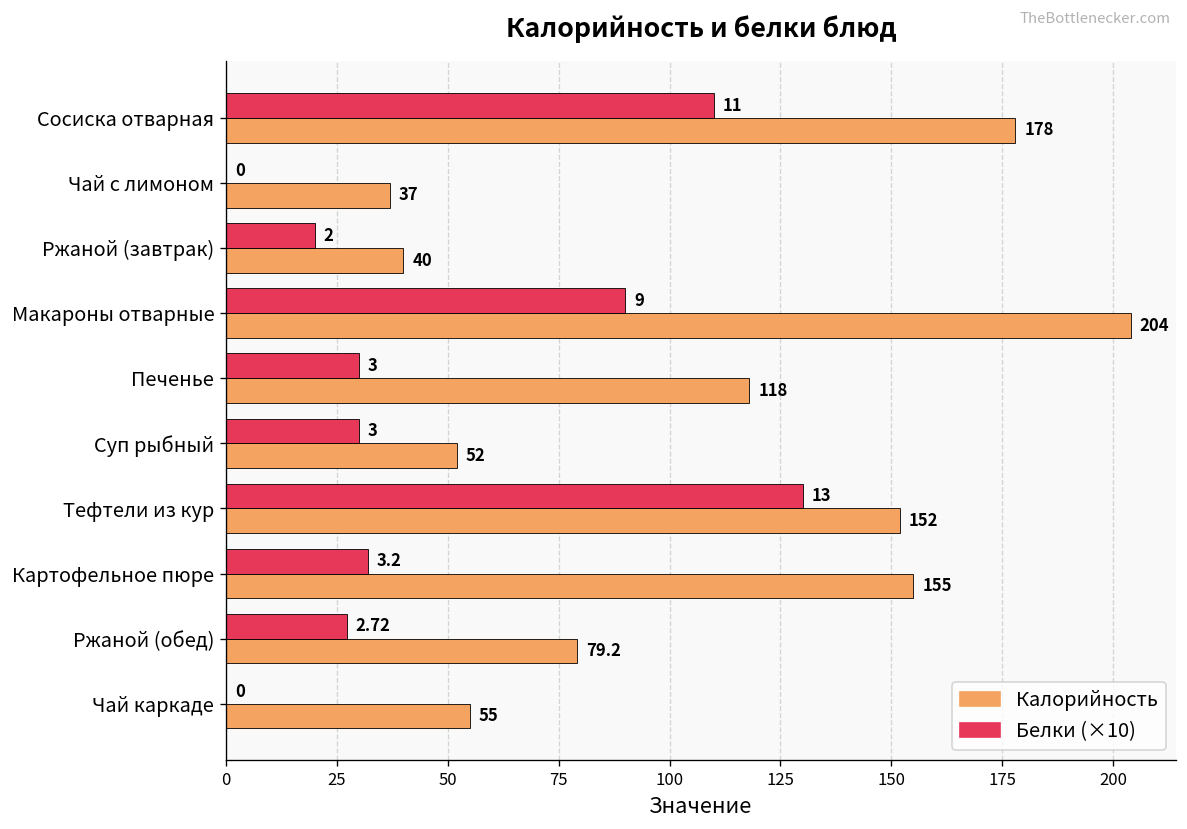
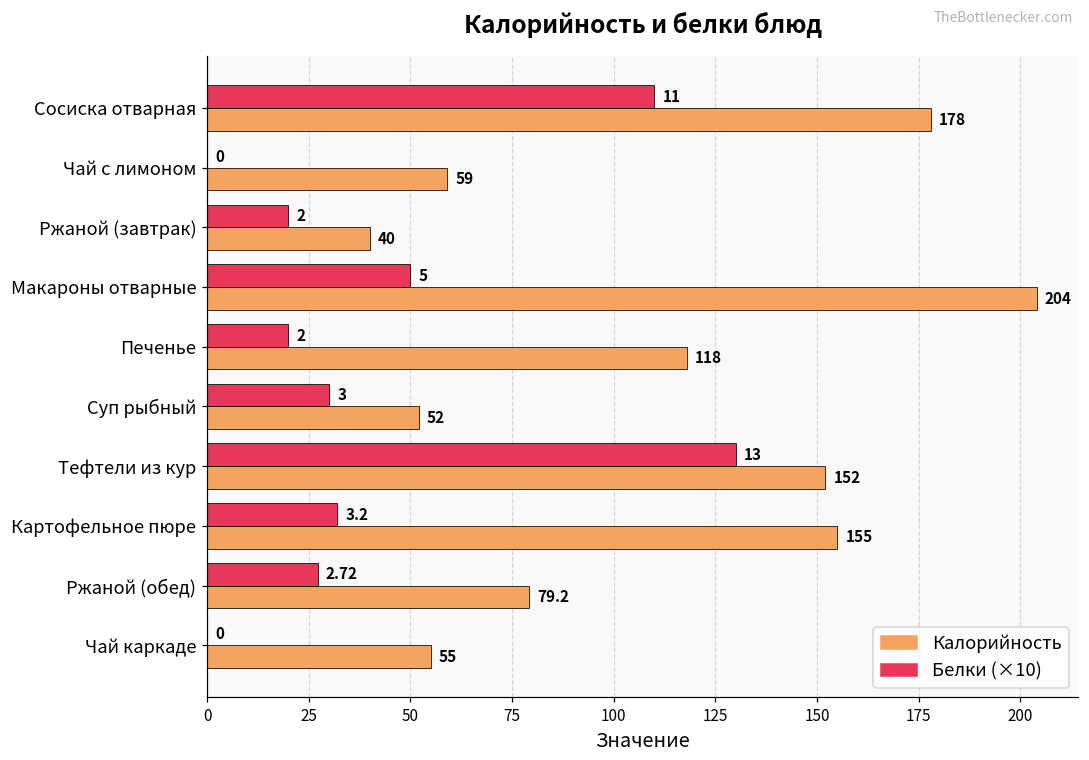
Калорийность, Чай с лимоном: 37 -> 59
Белки (×10), Макароны отварные: 9 -> 5
Белки (×10), Печенье: 3 -> 2
